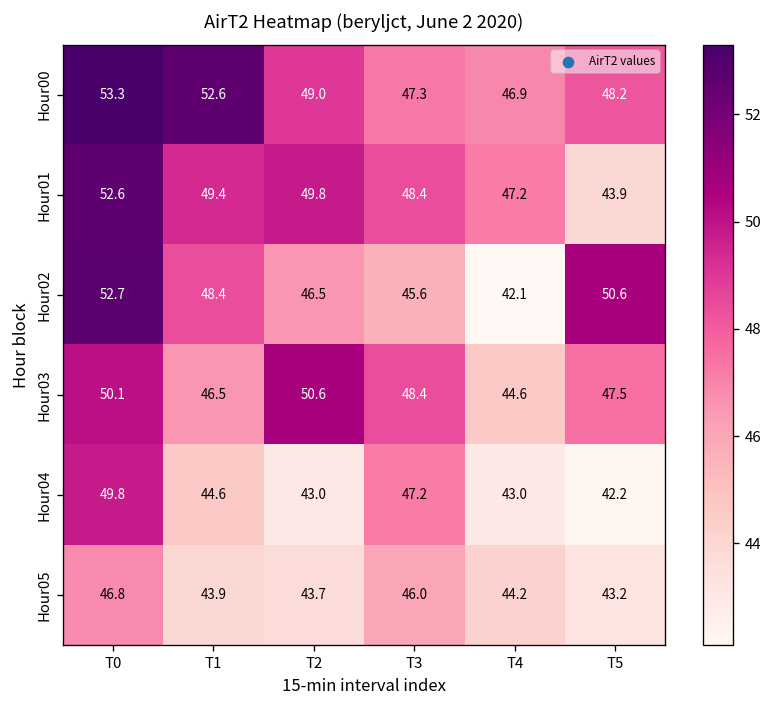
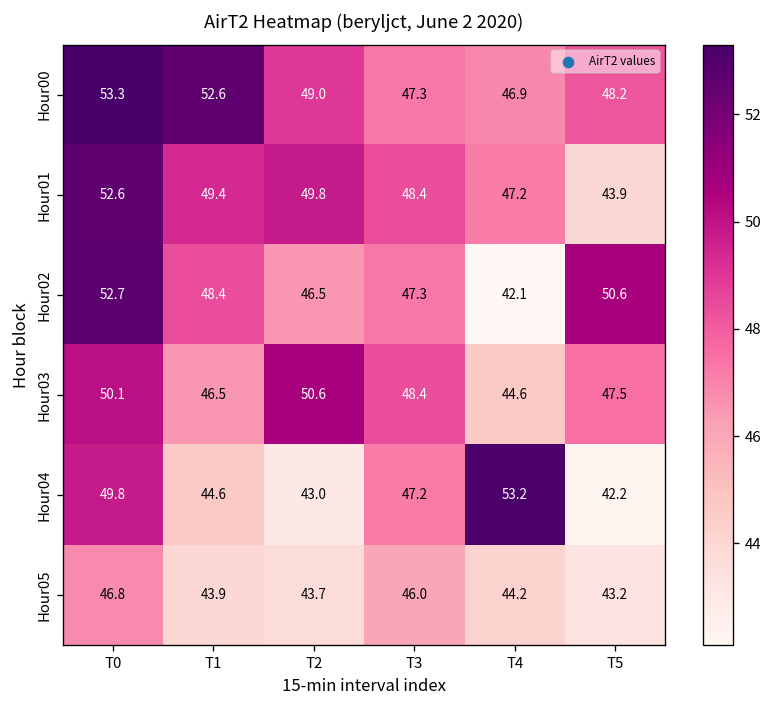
Hour02, T3: 45.6 -> 47.3
Hour04, T4: 43.0 -> 53.2
